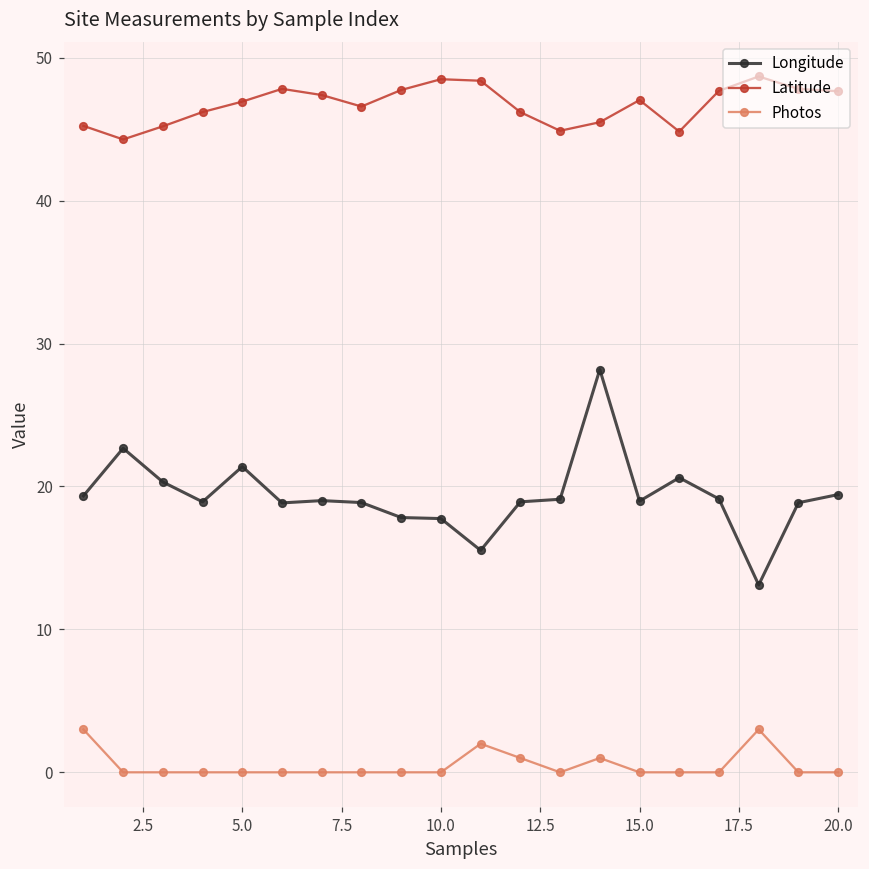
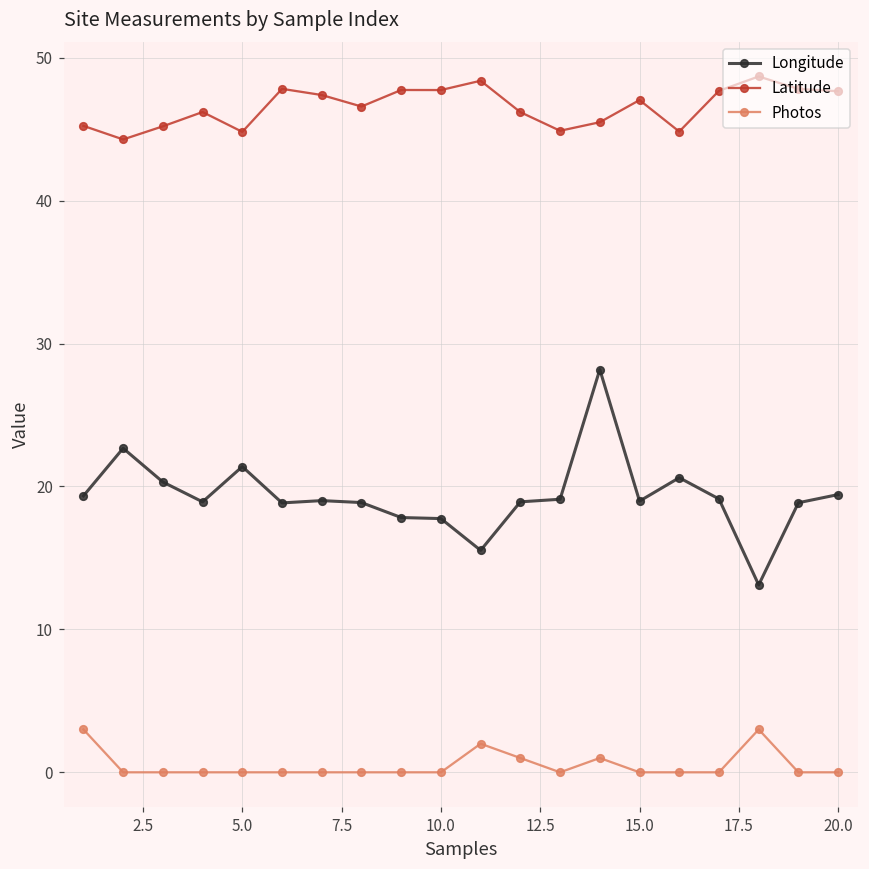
Latitude, 5.0: 46.9 -> 44.8
Latitude, 10.0: 48.5 -> 47.7
